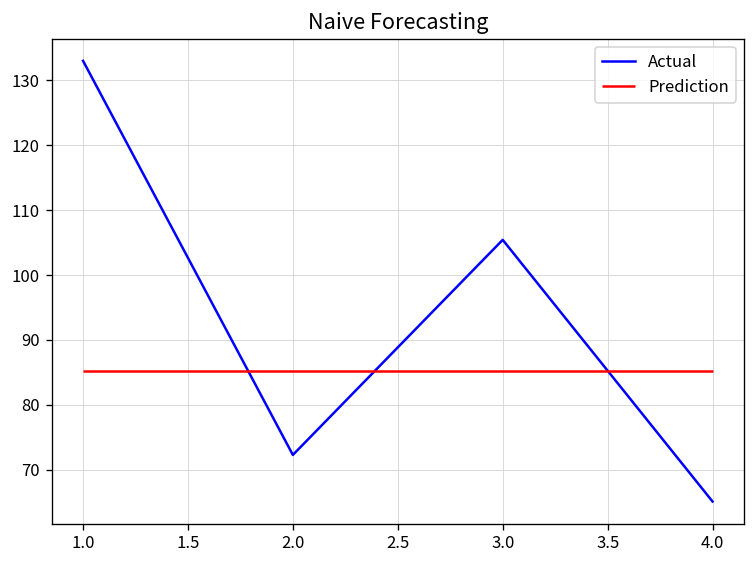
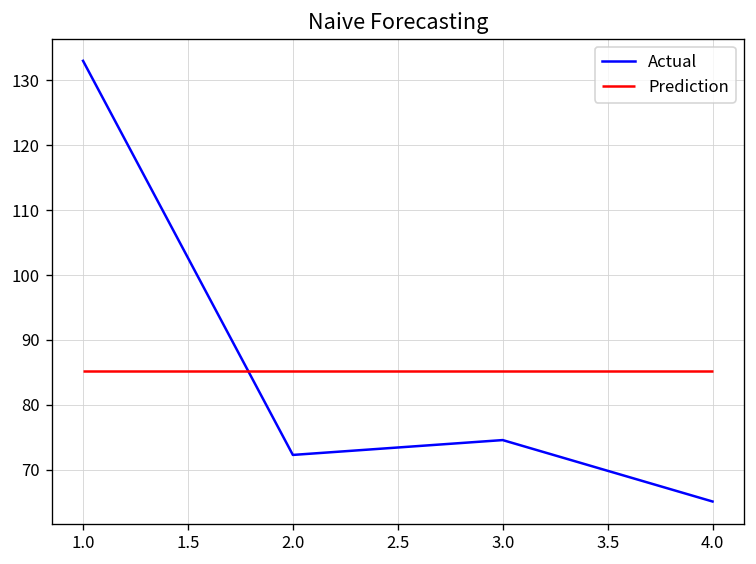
3.0: 105 -> 75
